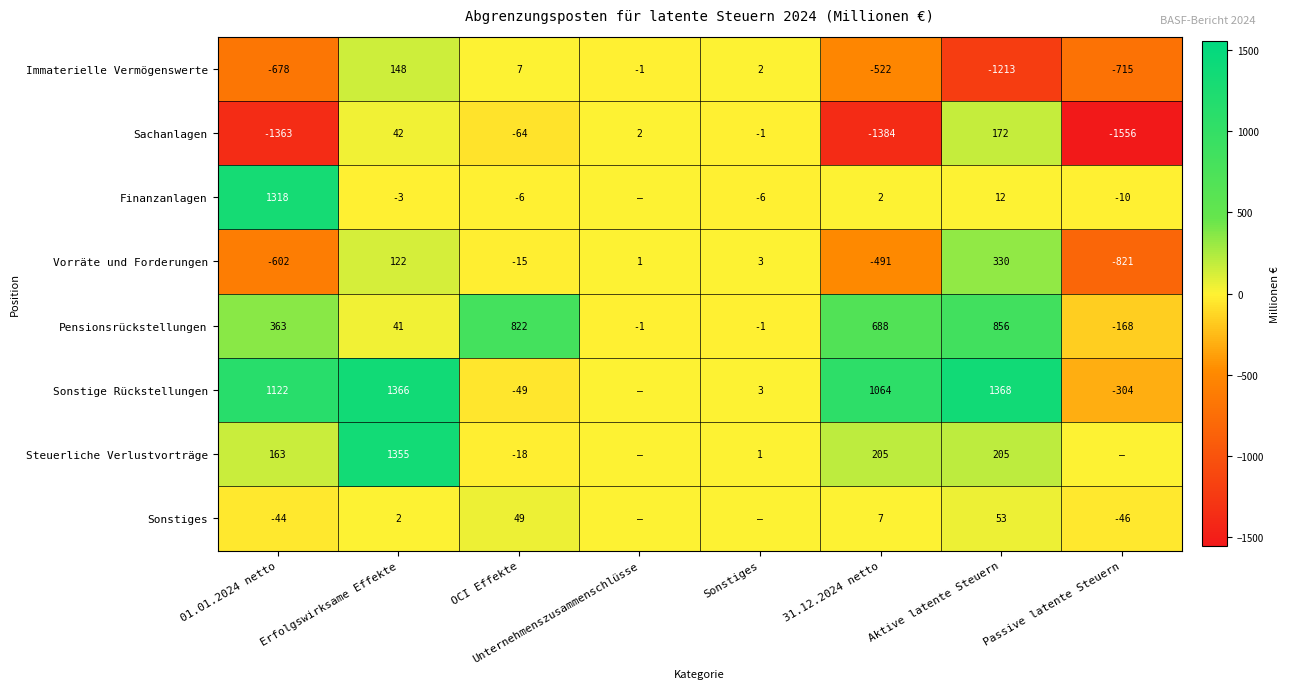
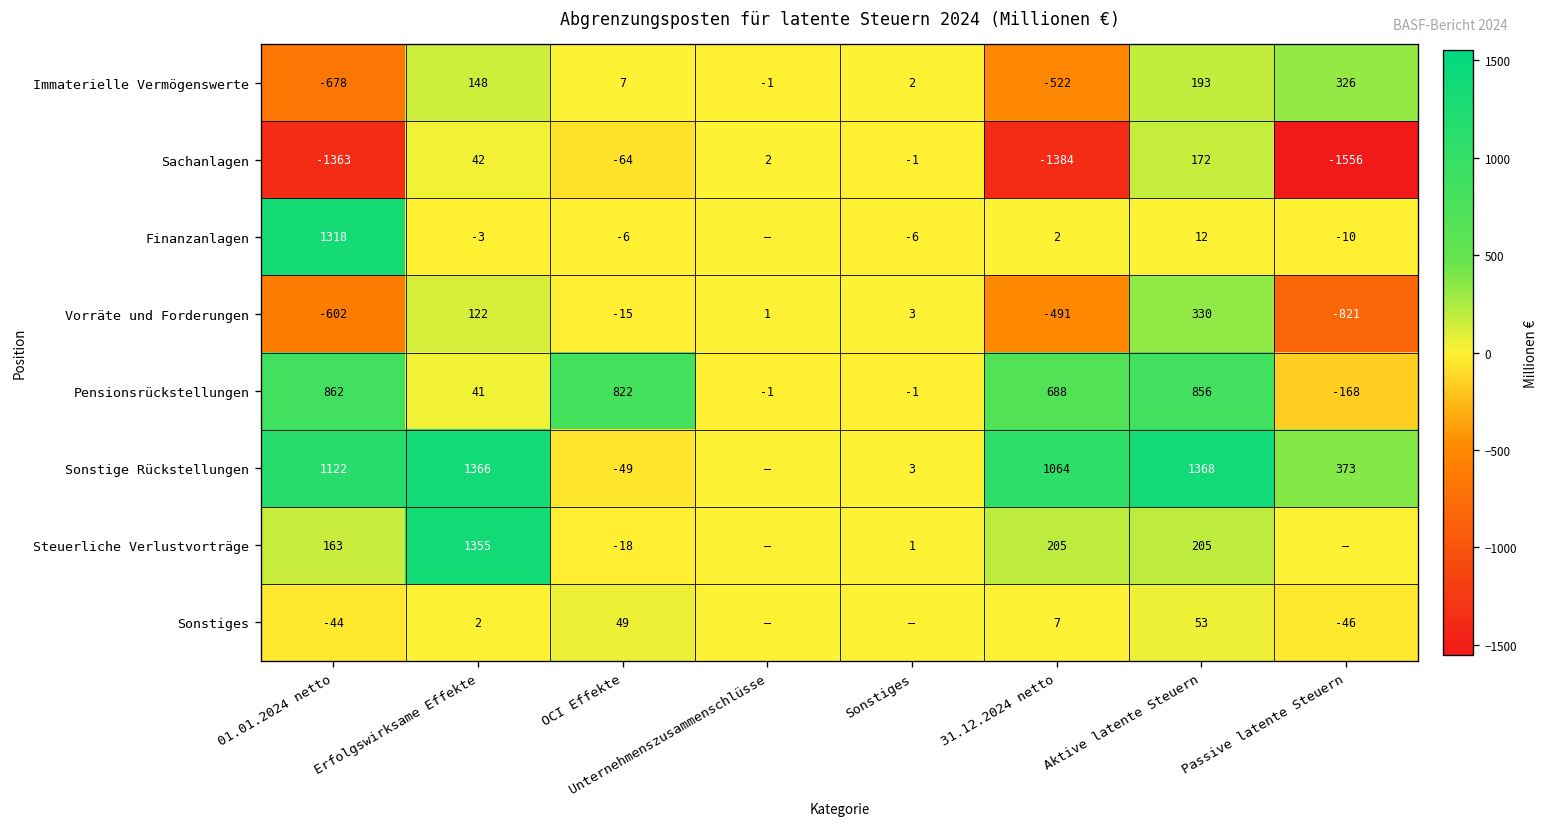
Immaterielle Vermögenswerte, Aktive latente Steuern: -1213 -> 193
Immaterielle Vermögenswerte, Passive latente Steuern: -715 -> 326
Pensionsrückstellungen, 01.01.2024 netto: 363 -> 862
Sonstige Rückstellungen, Passive latente Steuern: -304 -> 373
